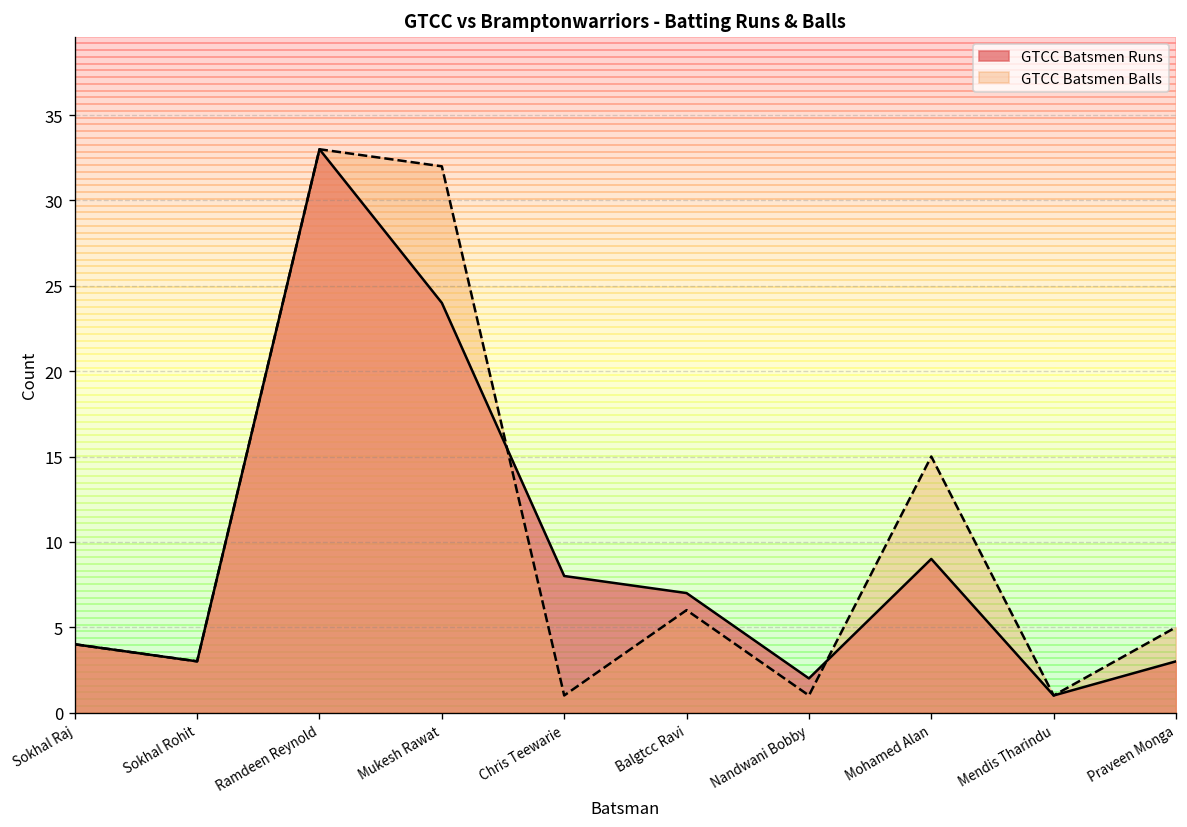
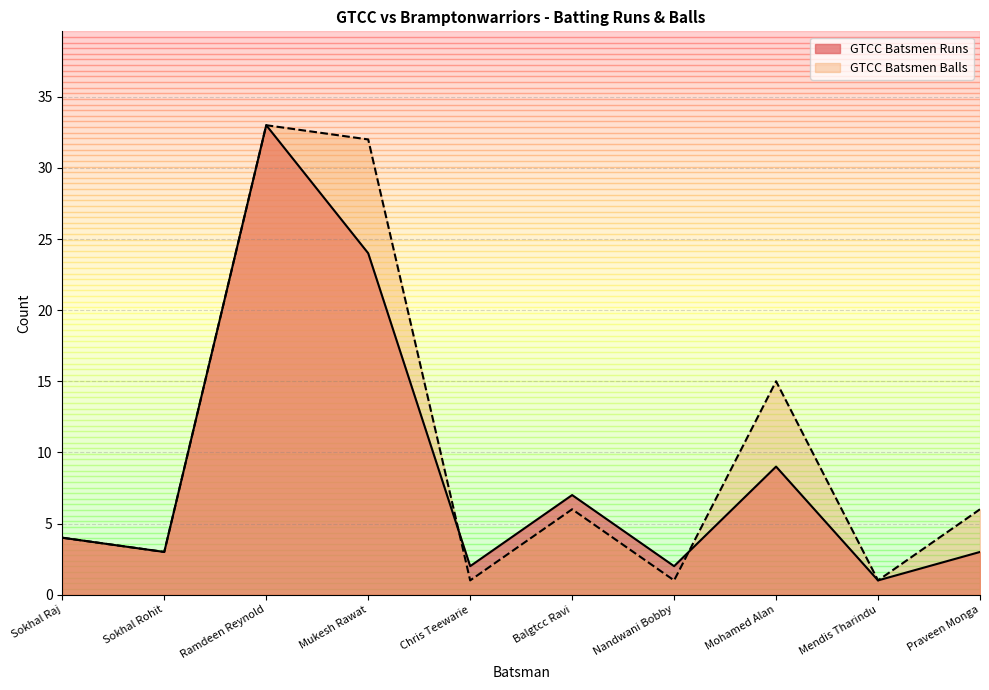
GTCC Batsmen Runs, Chris Teewarie: 8 -> 2
GTCC Batsmen Balls, Praveen Monga: 5 -> 6
